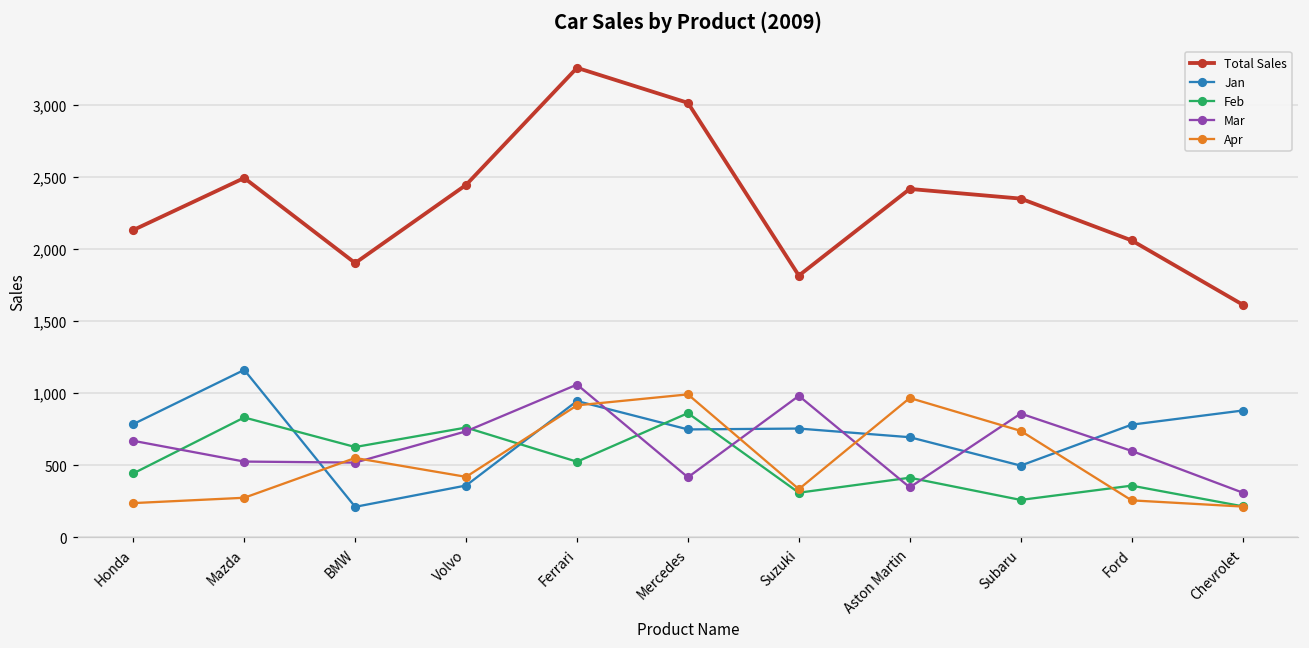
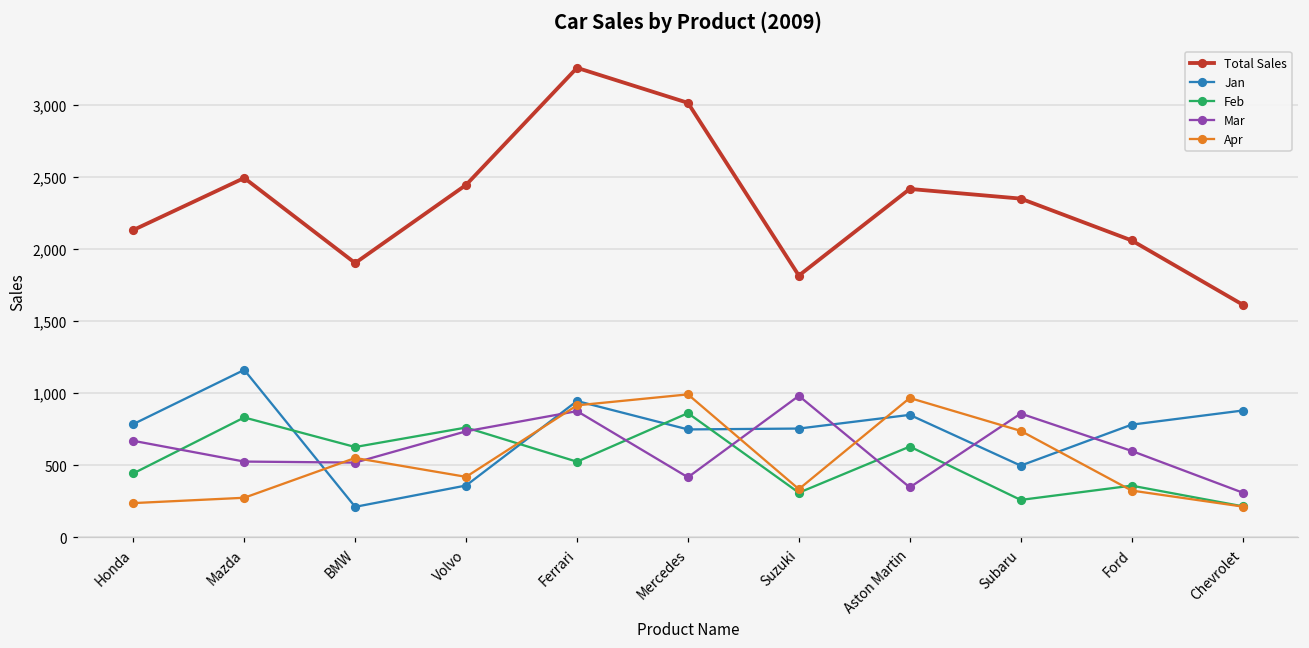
Mar, Ferrari: 1,060 -> 870
Jan, Aston Martin: 690 -> 850
Feb, Aston Martin: 410 -> 630
Apr, Ford: 260 -> 320
